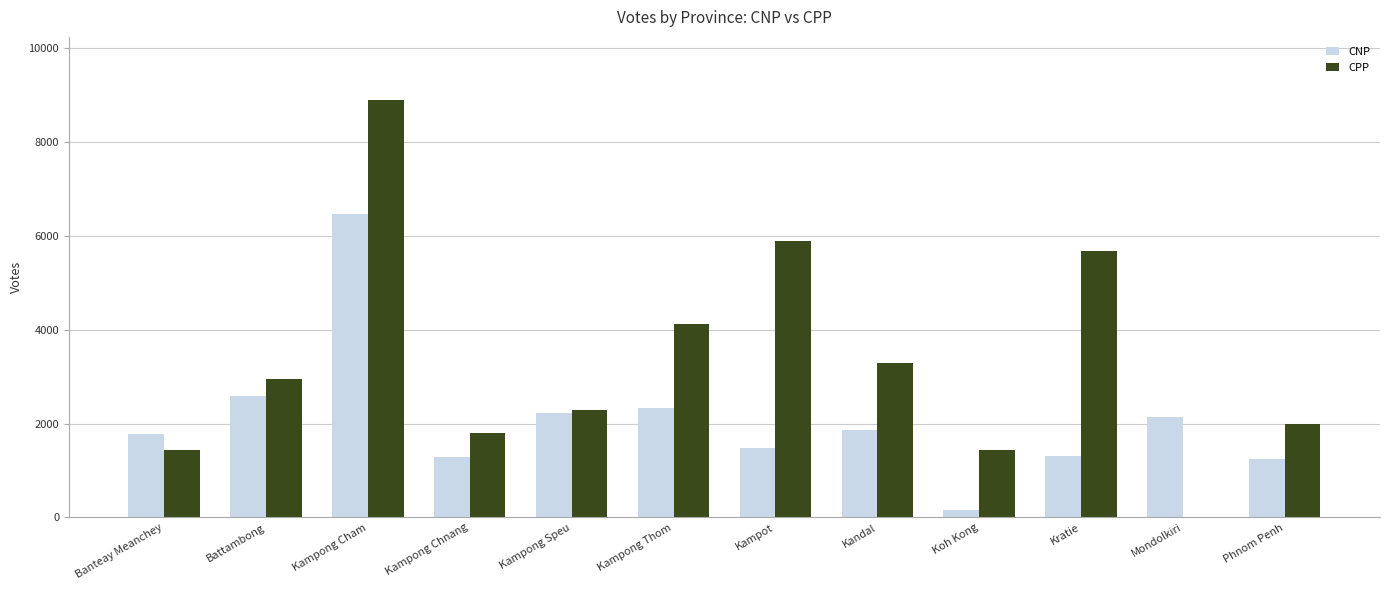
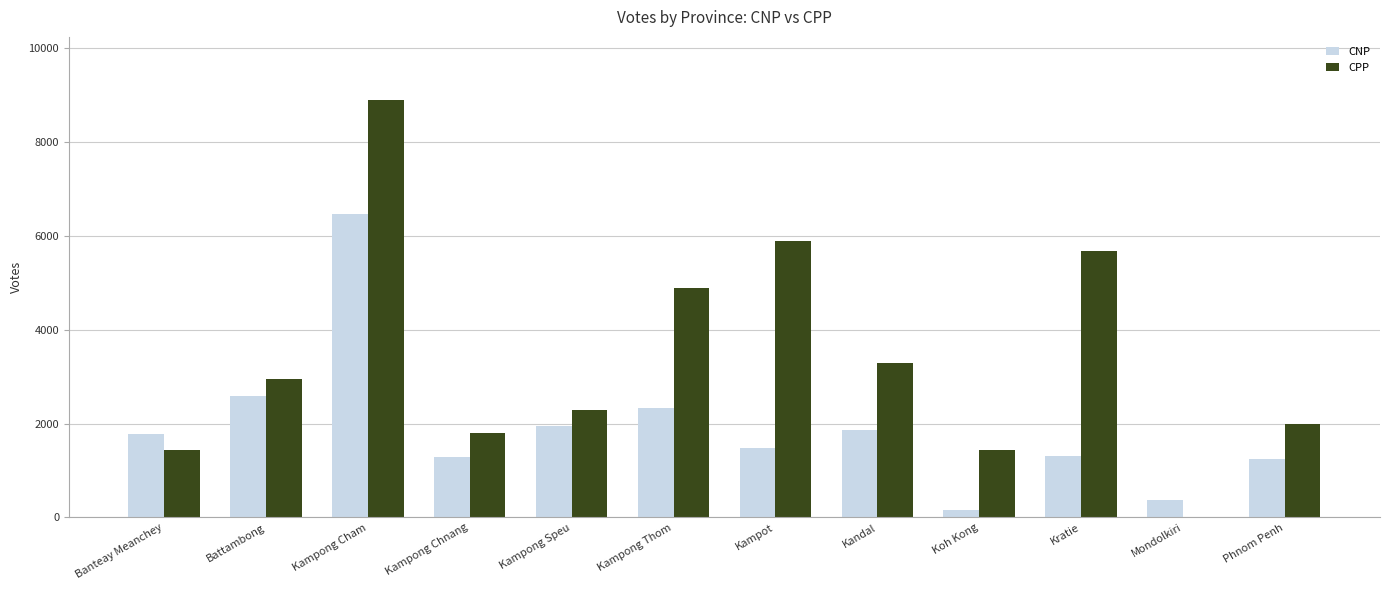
CNP, Kampong Speu: 2200 -> 2000
CPP, Kampong Thom: 4100 -> 4900
CNP, Mondolkiri: 2100 -> 400
